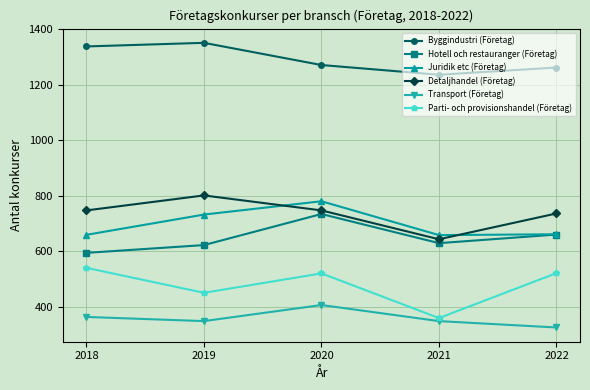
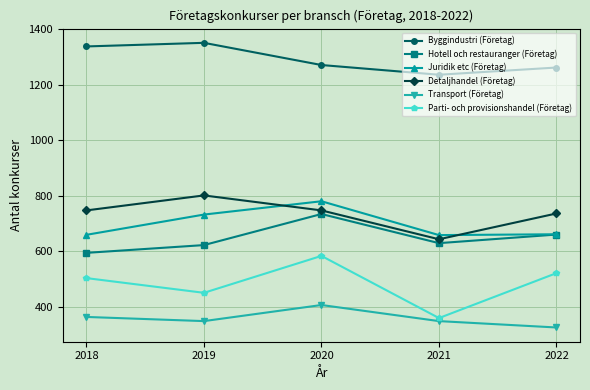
Parti- och provisionshandel (Företag), 2018: 540 -> 500
Parti- och provisionshandel (Företag), 2020: 520 -> 580
